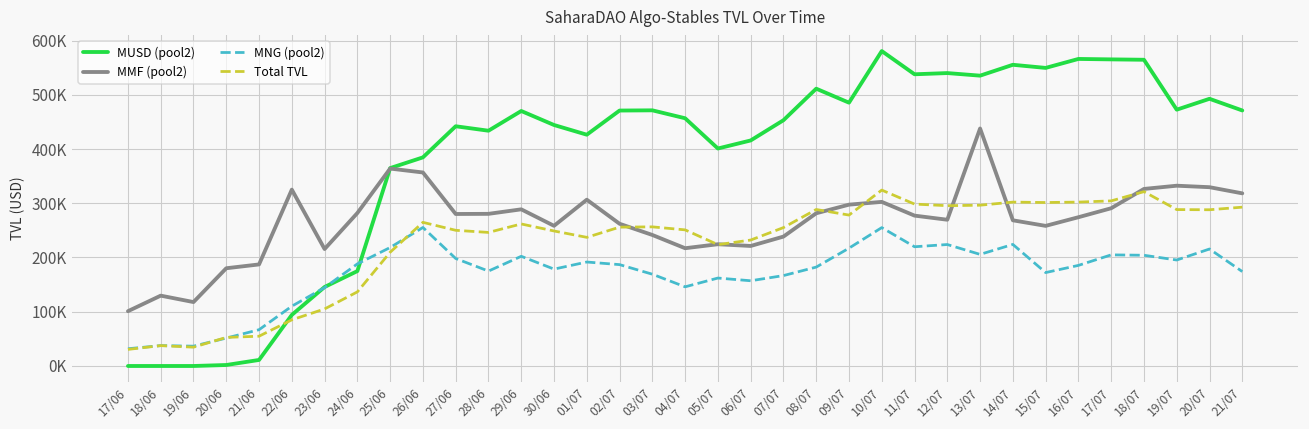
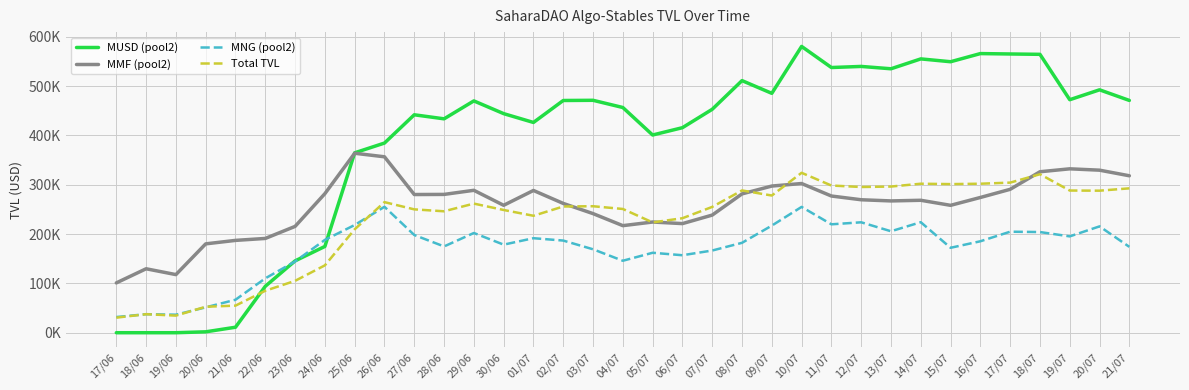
MMF (pool2), 22/06: 330000 -> 190000
MMF (pool2), 01/07: 310000 -> 290000
MMF (pool2), 13/07: 440000 -> 270000
